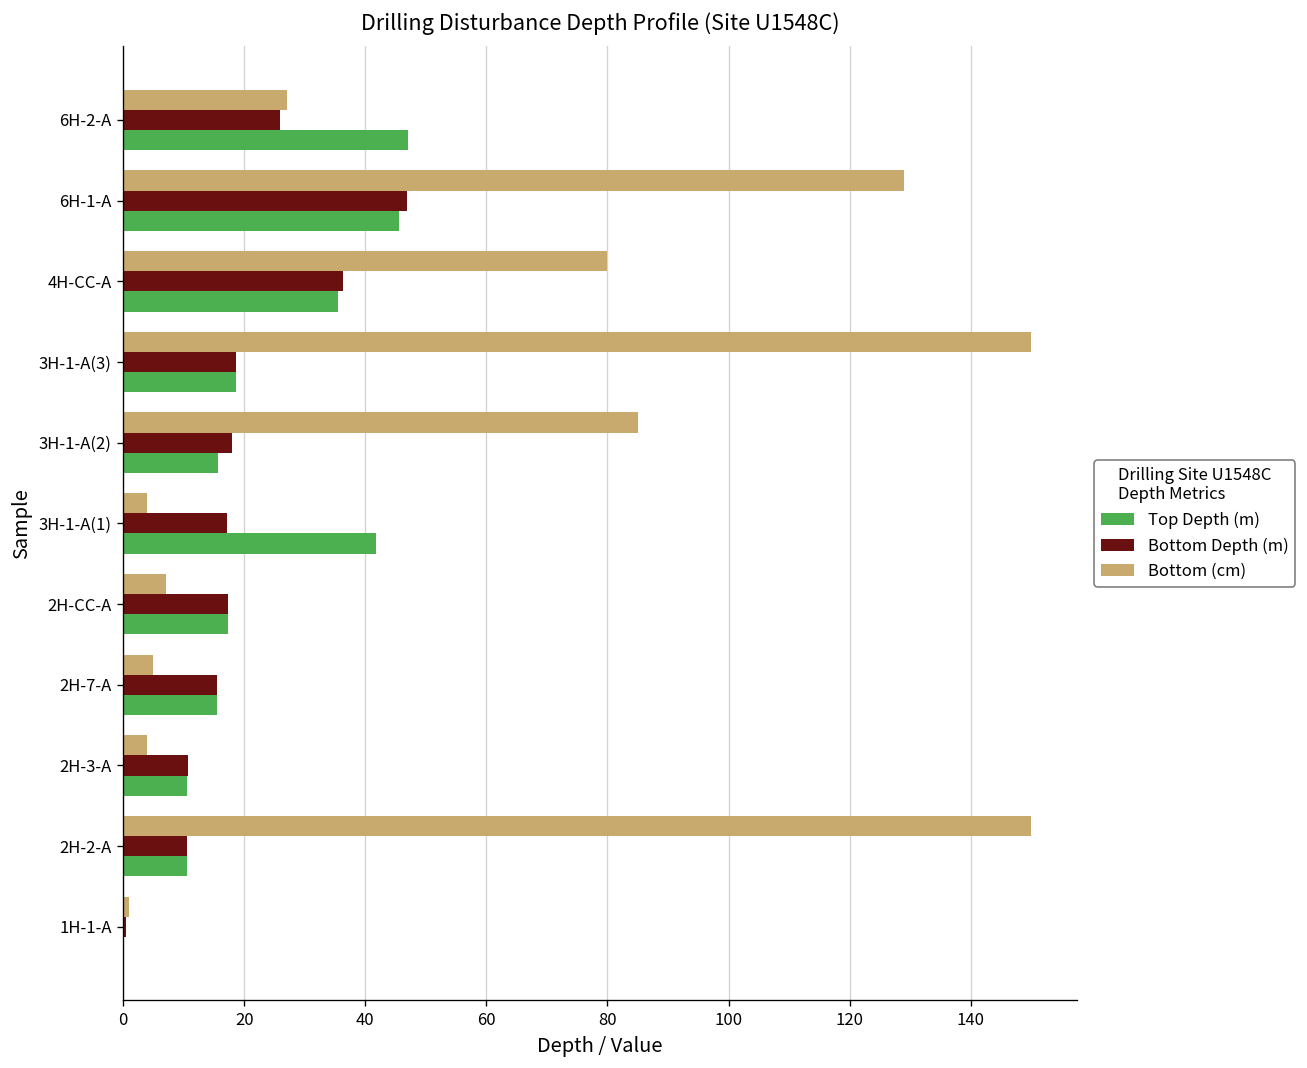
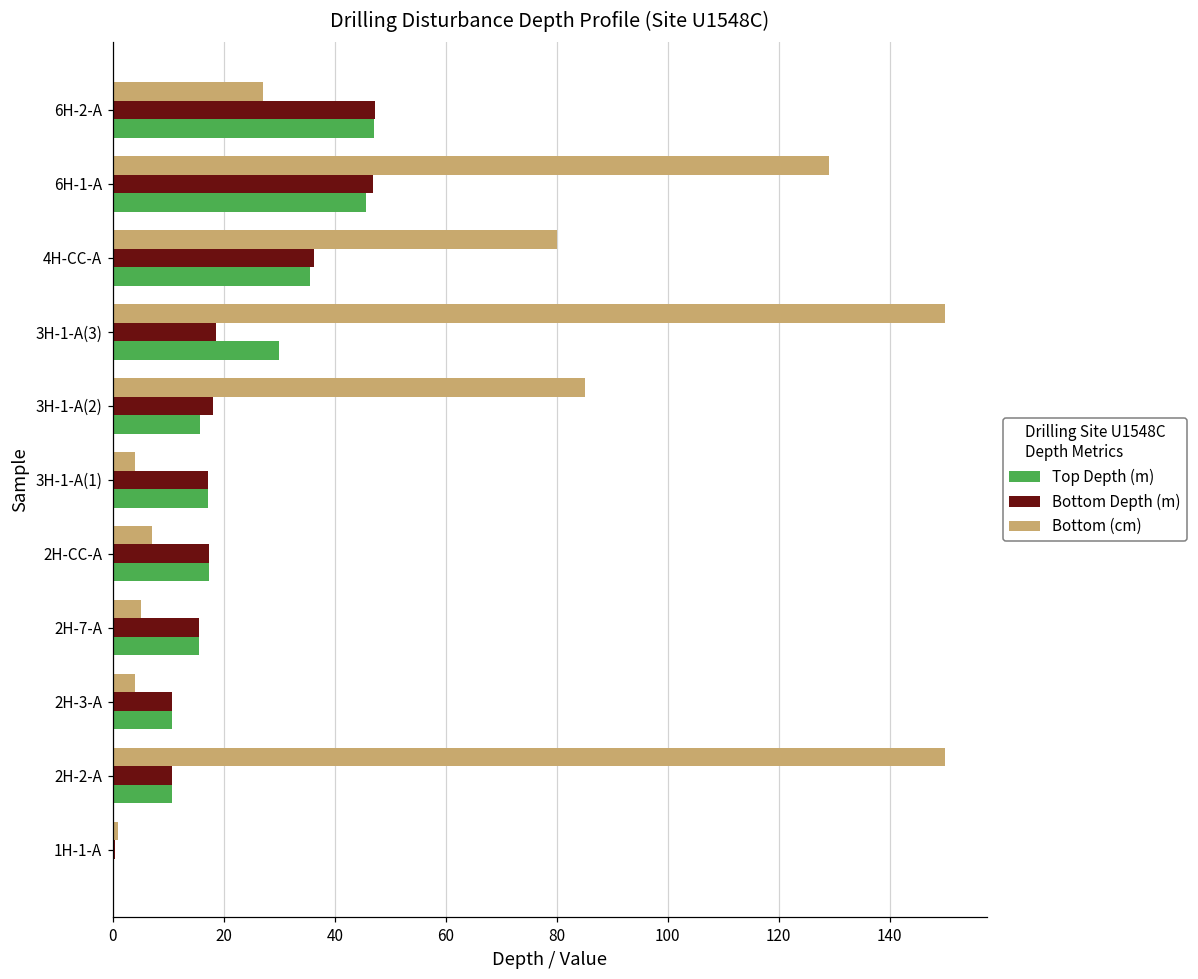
Bottom Depth (m), 6H-2-A: 26 -> 47
Top Depth (m), 3H-1-A(3): 19 -> 30
Top Depth (m), 3H-1-A(1): 42 -> 17
